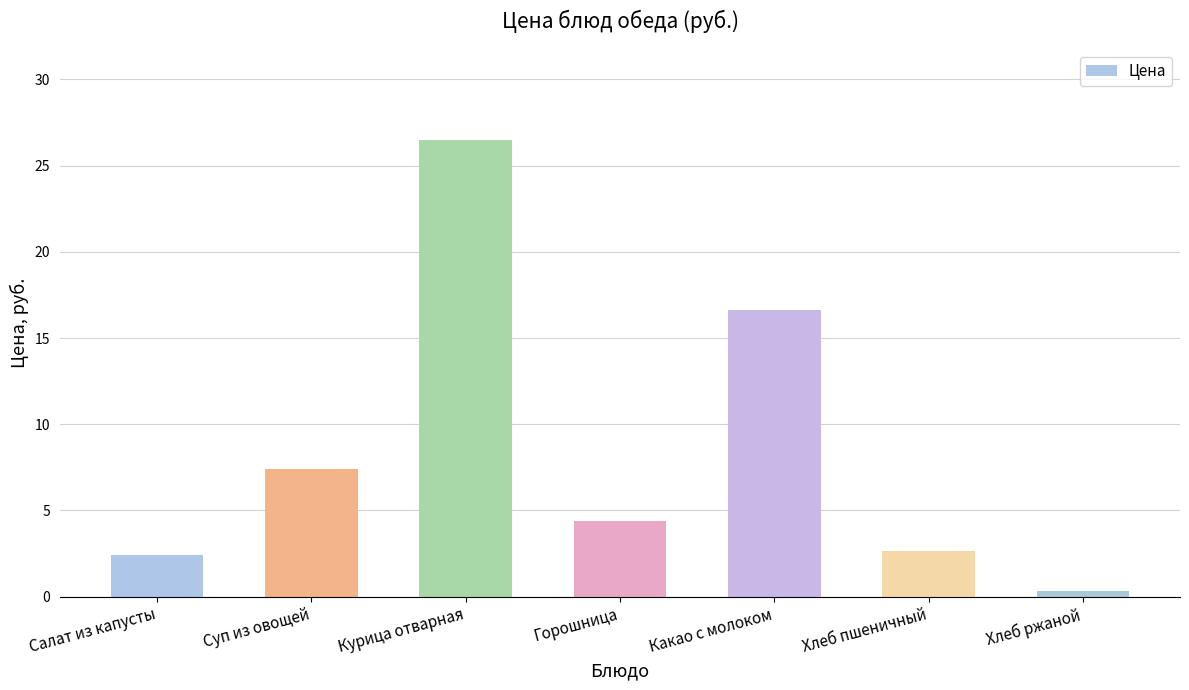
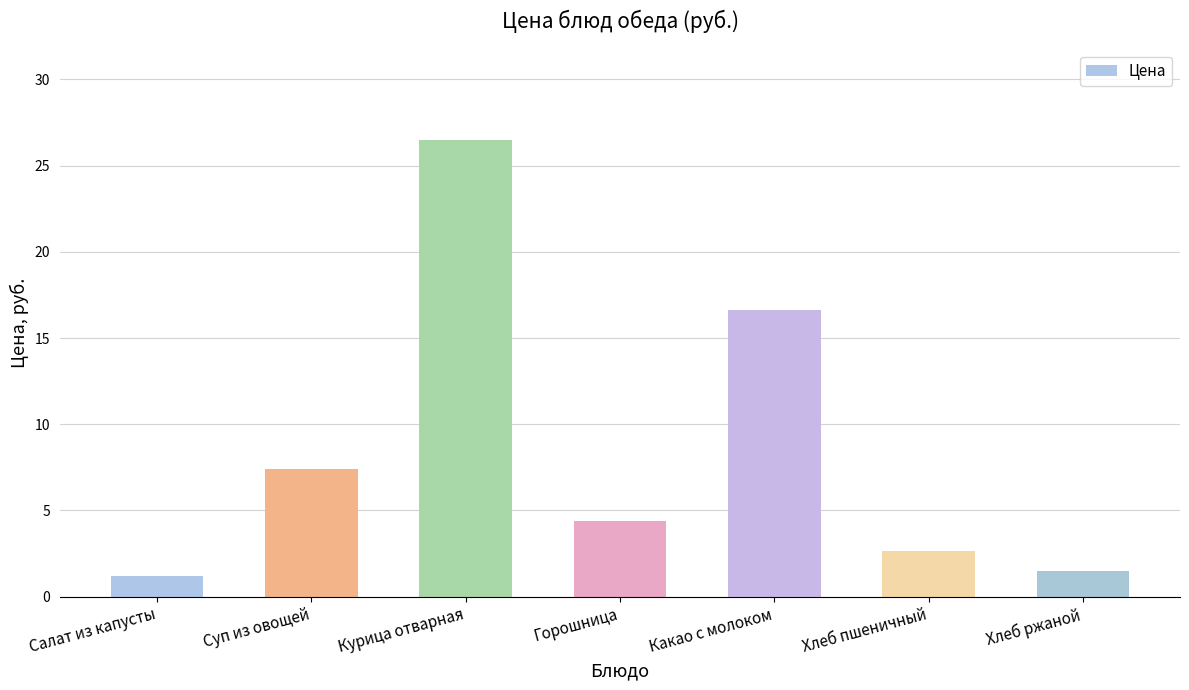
Салат из капусты: 2.4 -> 1.2
Хлеб ржаной: 0.3 -> 1.5
